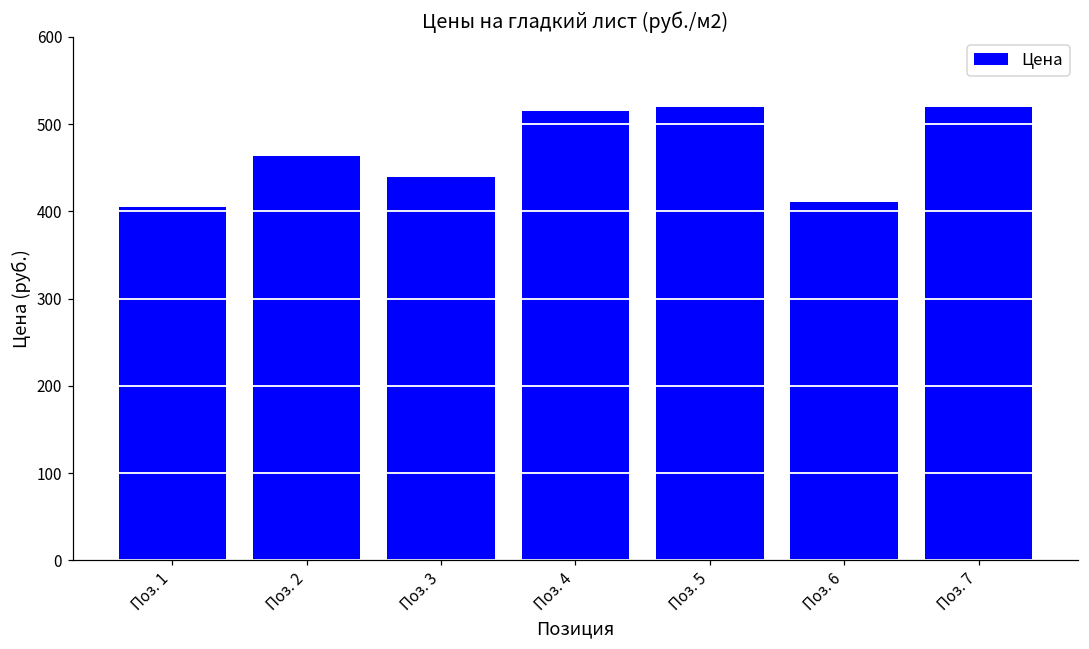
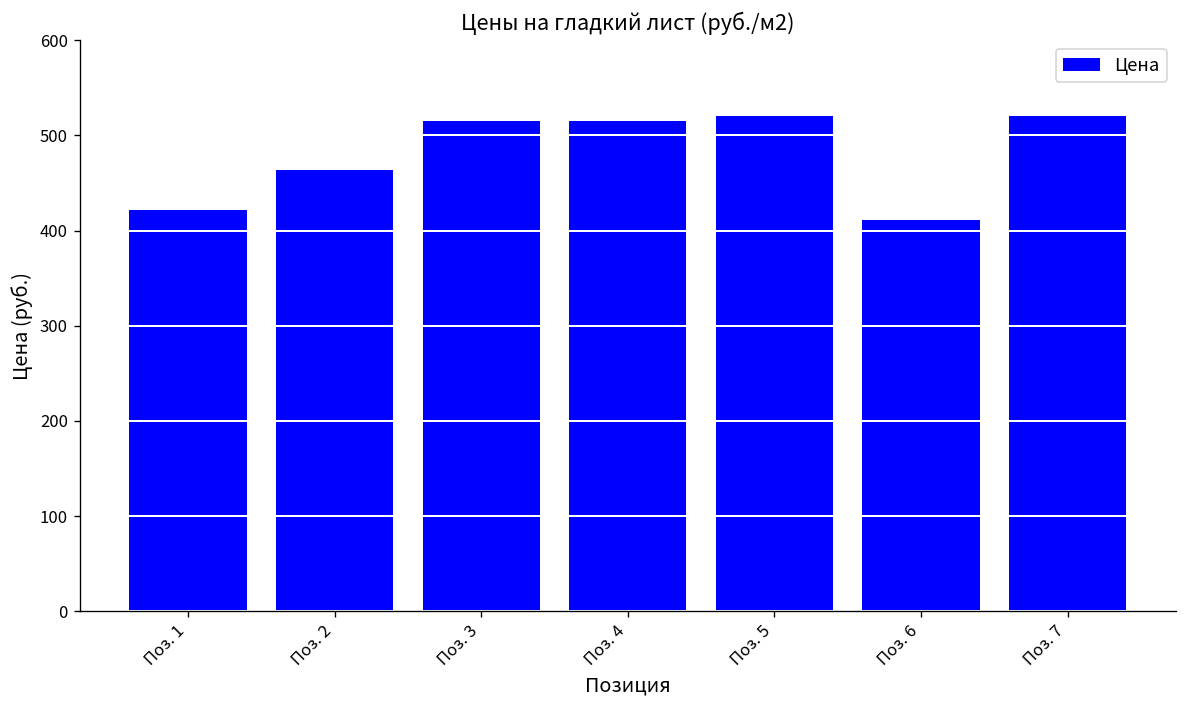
Поз. 1: 410 -> 420
Поз. 3: 440 -> 520
